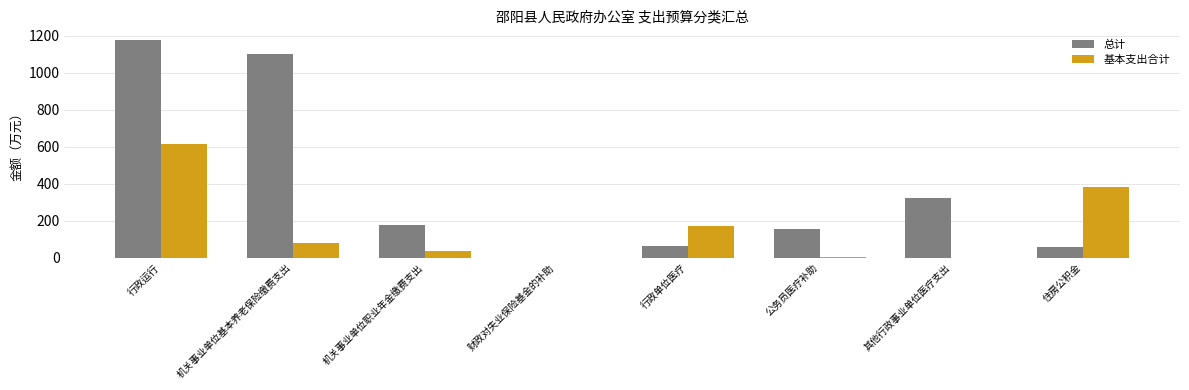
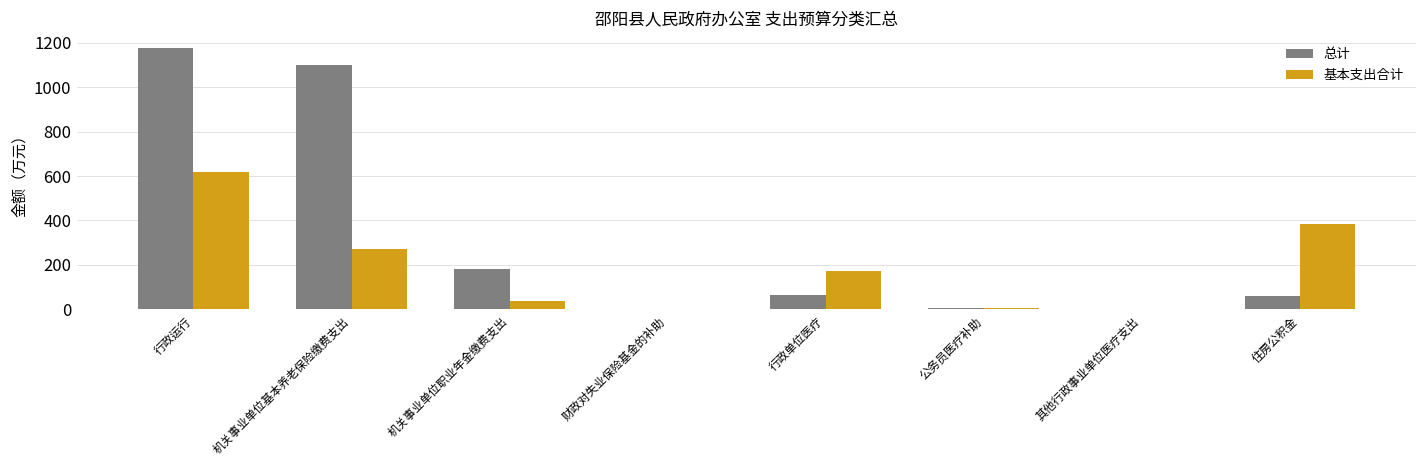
基本支出合计, 机关事业单位基本养老保险缴费支出: 80 -> 270
总计, 公务员医疗补助: 160 -> 0
总计, 其他行政事业单位医疗支出: 320 -> 0
